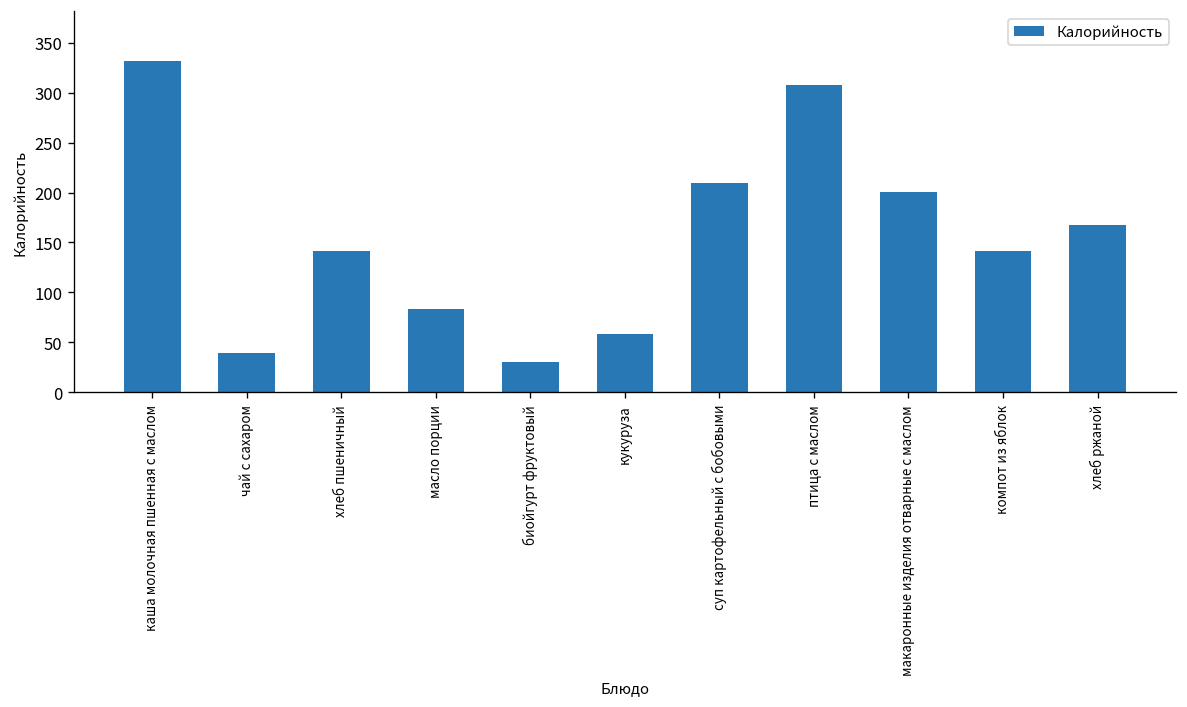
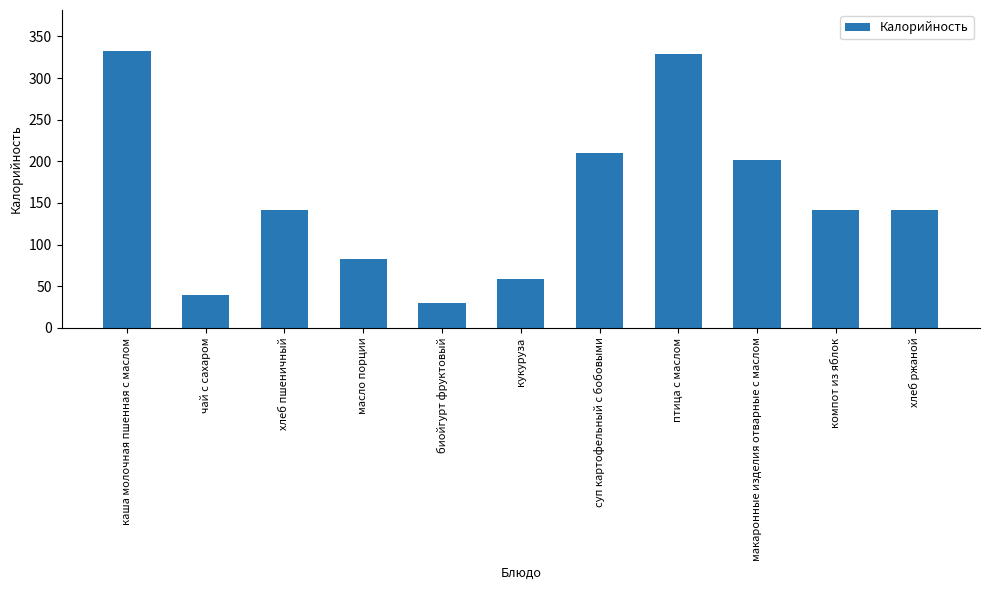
птица с маслом: 310 -> 330
хлеб ржаной: 170 -> 140
